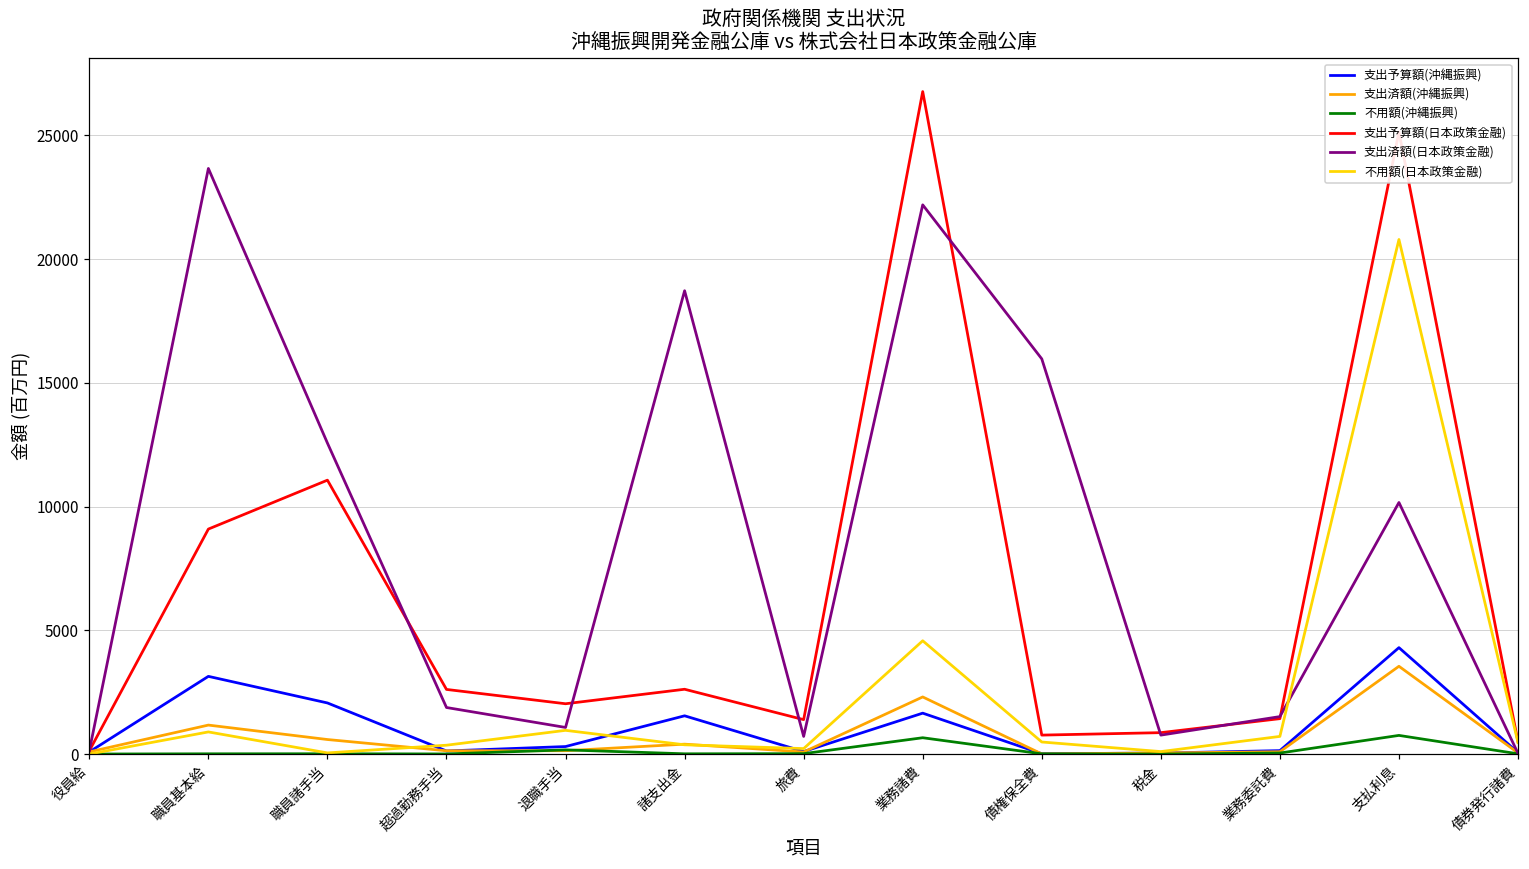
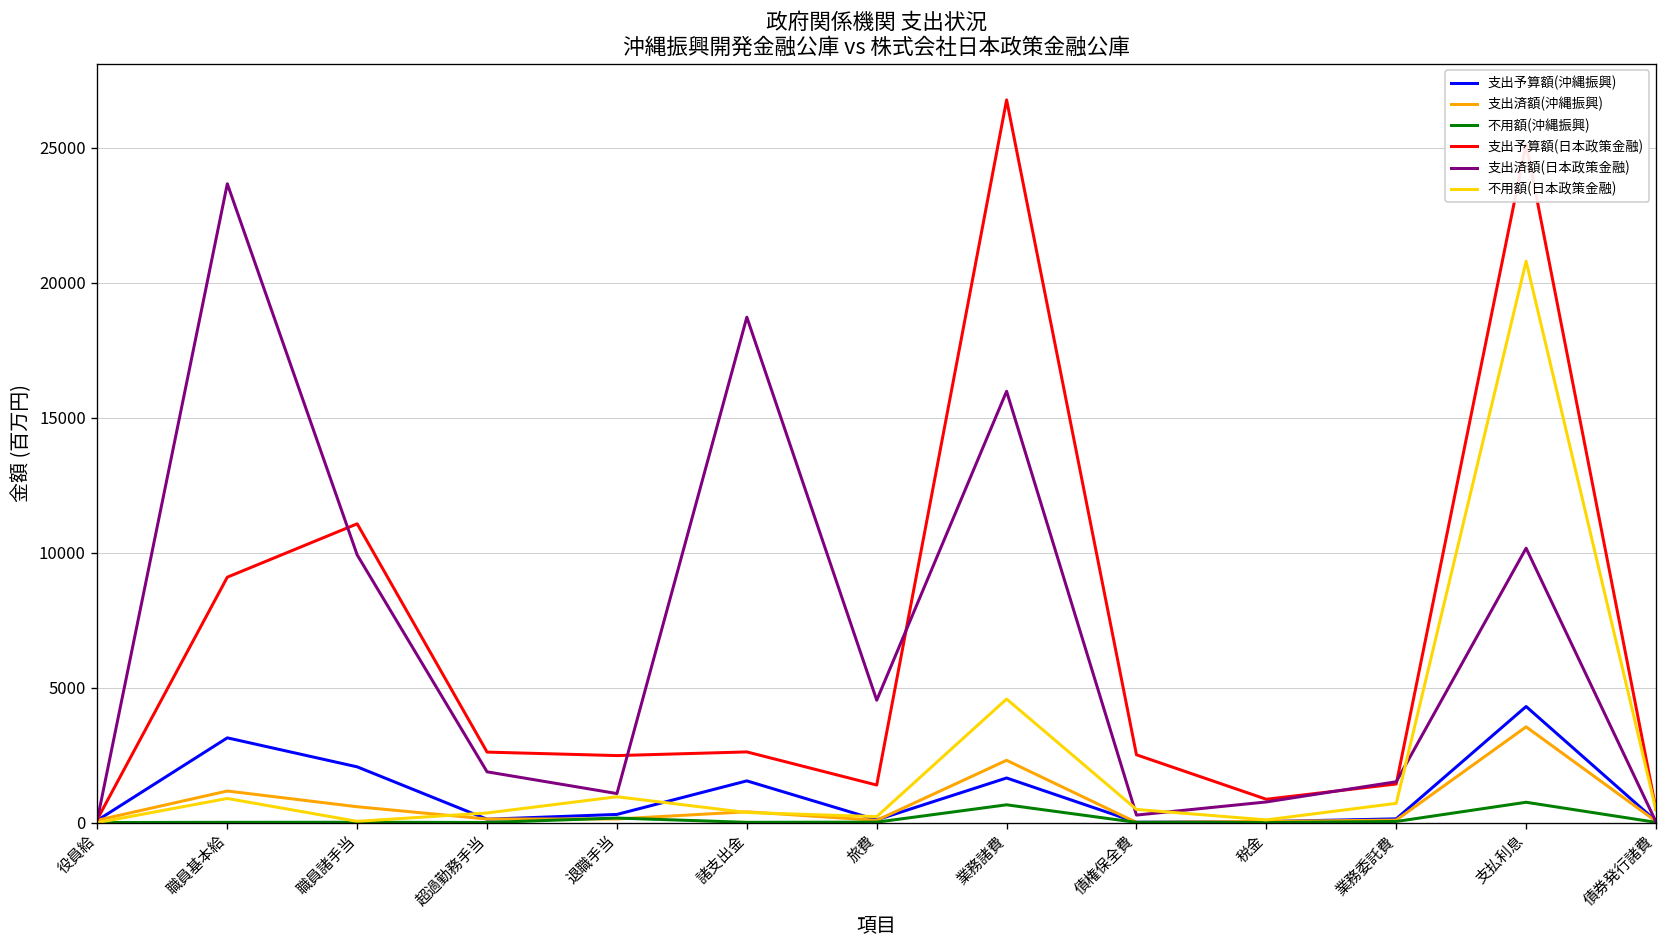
支出済額(日本政策金融), 職員諸手当: 12600 -> 9900
支出予算額(日本政策金融), 退職手当: 2000 -> 2500
支出済額(日本政策金融), 旅費: 700 -> 4500
支出済額(日本政策金融), 業務諸費: 22200 -> 16000
支出予算額(日本政策金融), 債権保全費: 800 -> 2500
支出済額(日本政策金融), 債権保全費: 16000 -> 300
